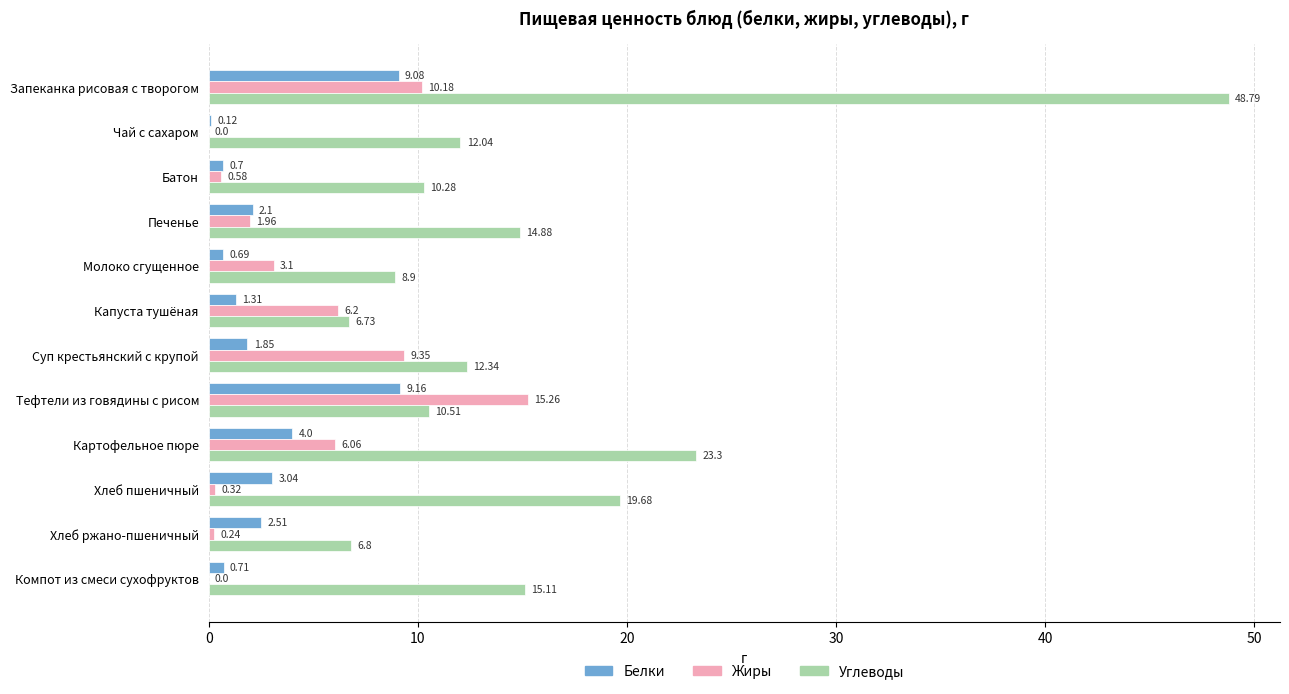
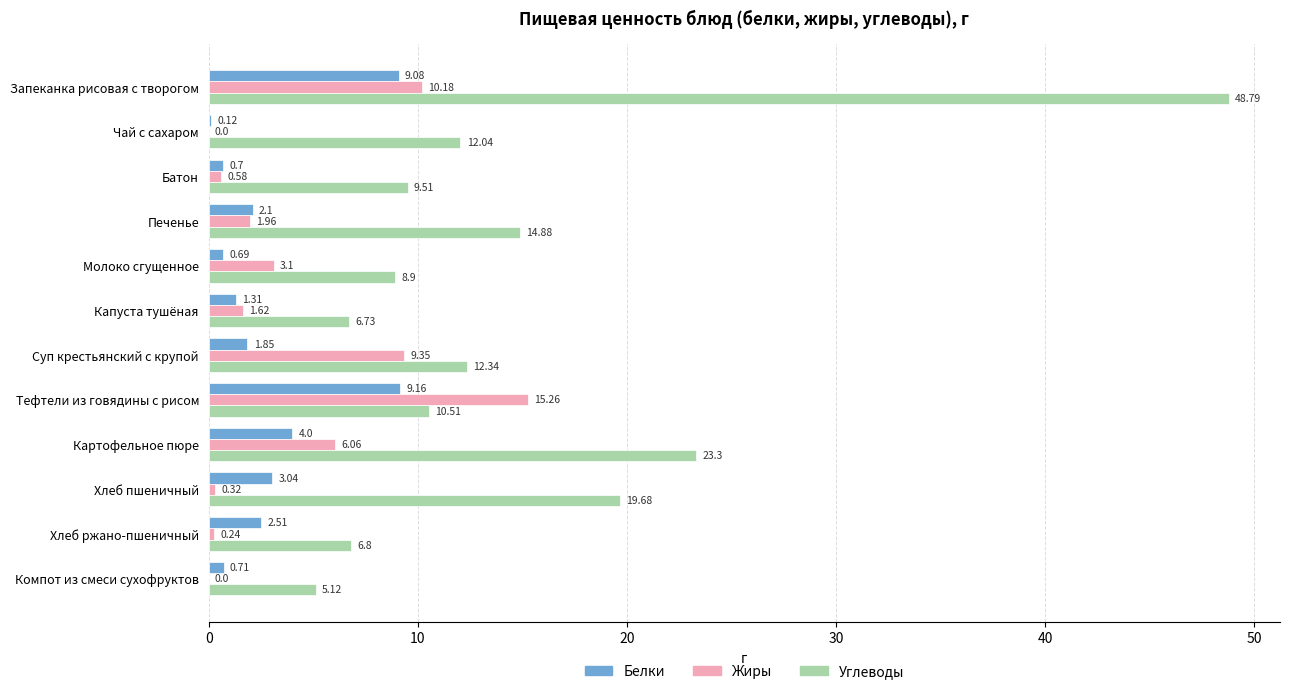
Углеводы, Батон: 10.28 -> 9.51
Жиры, Капуста тушёная: 6.2 -> 1.62
Углеводы, Компот из смеси сухофруктов: 15.11 -> 5.12
